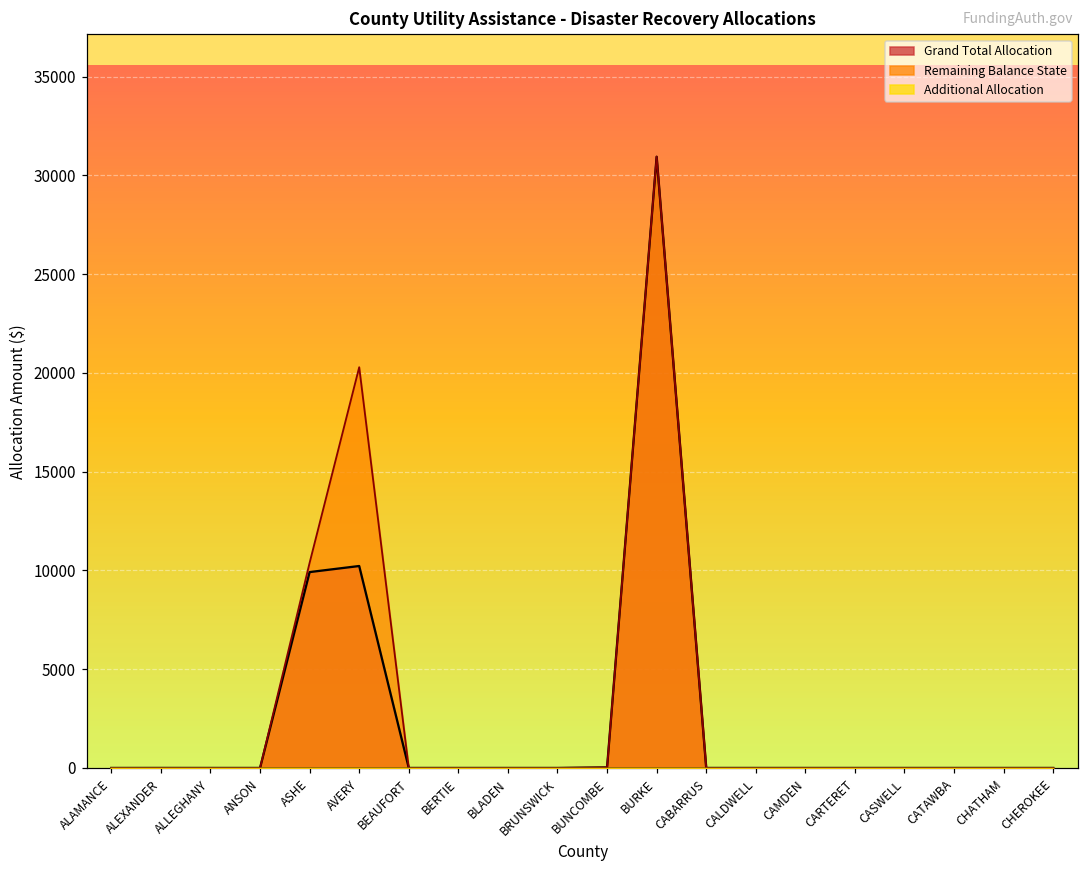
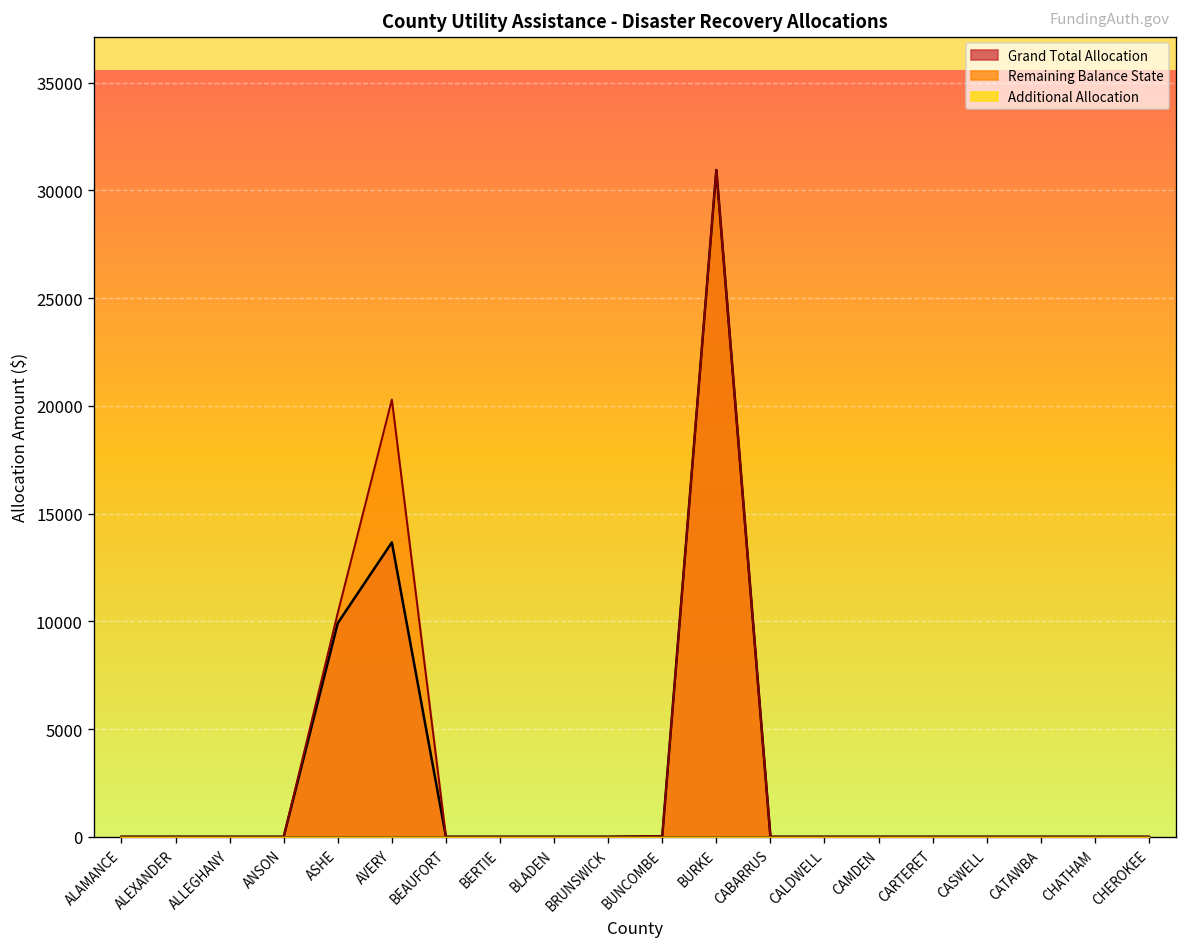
Grand Total Allocation, AVERY: 10200 -> 13700
